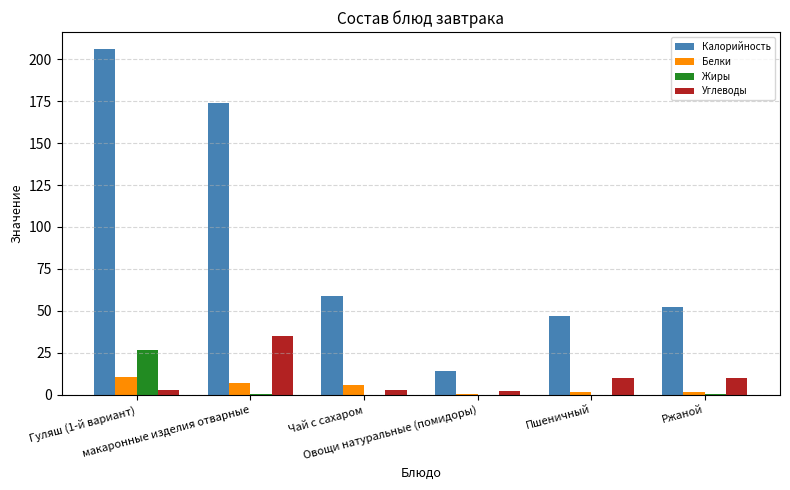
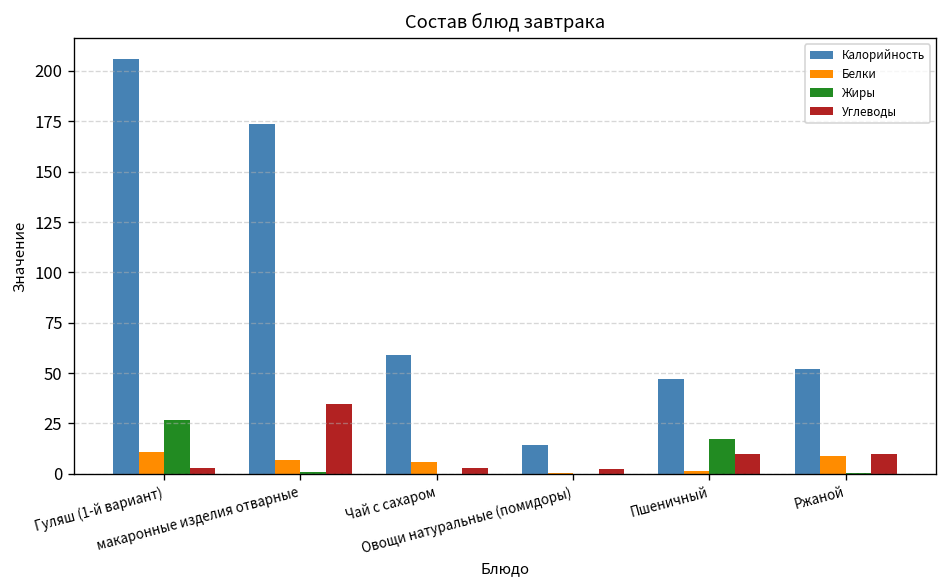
Жиры, Пшеничный: 0 -> 17
Белки, Ржаной: 2 -> 9
